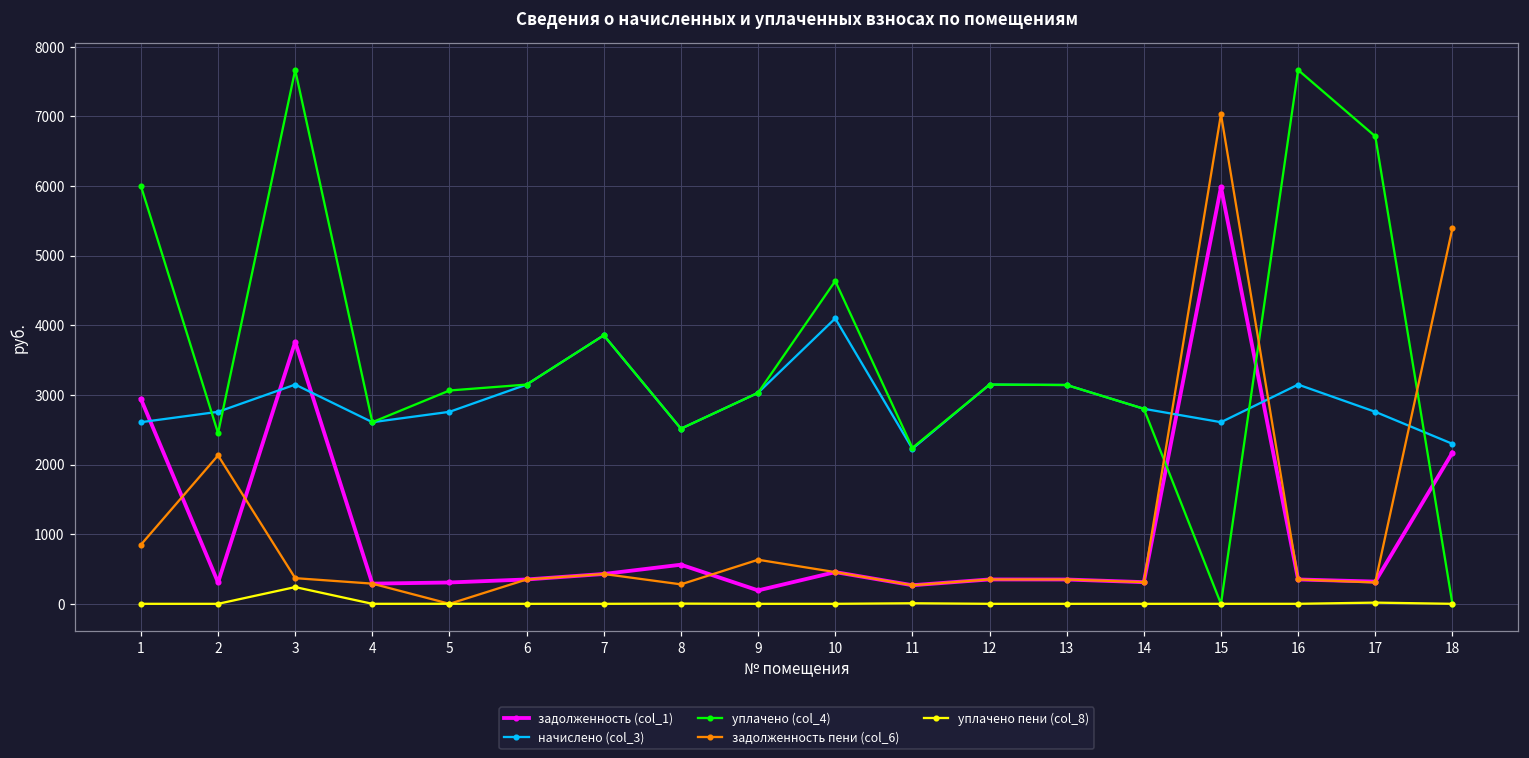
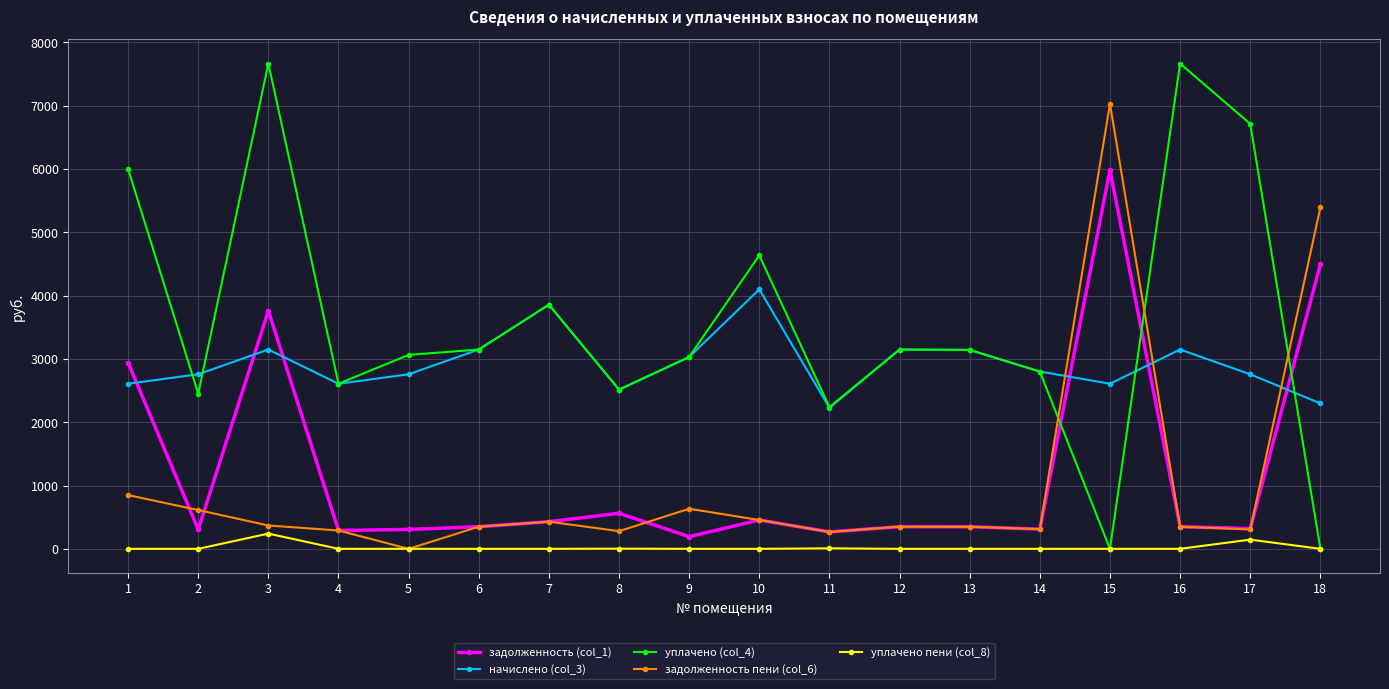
задолженность пени (col_6), 2: 2100 -> 600
уплачено пени (col_8), 17: 0 -> 100
задолженность (col_1), 18: 2200 -> 4500
